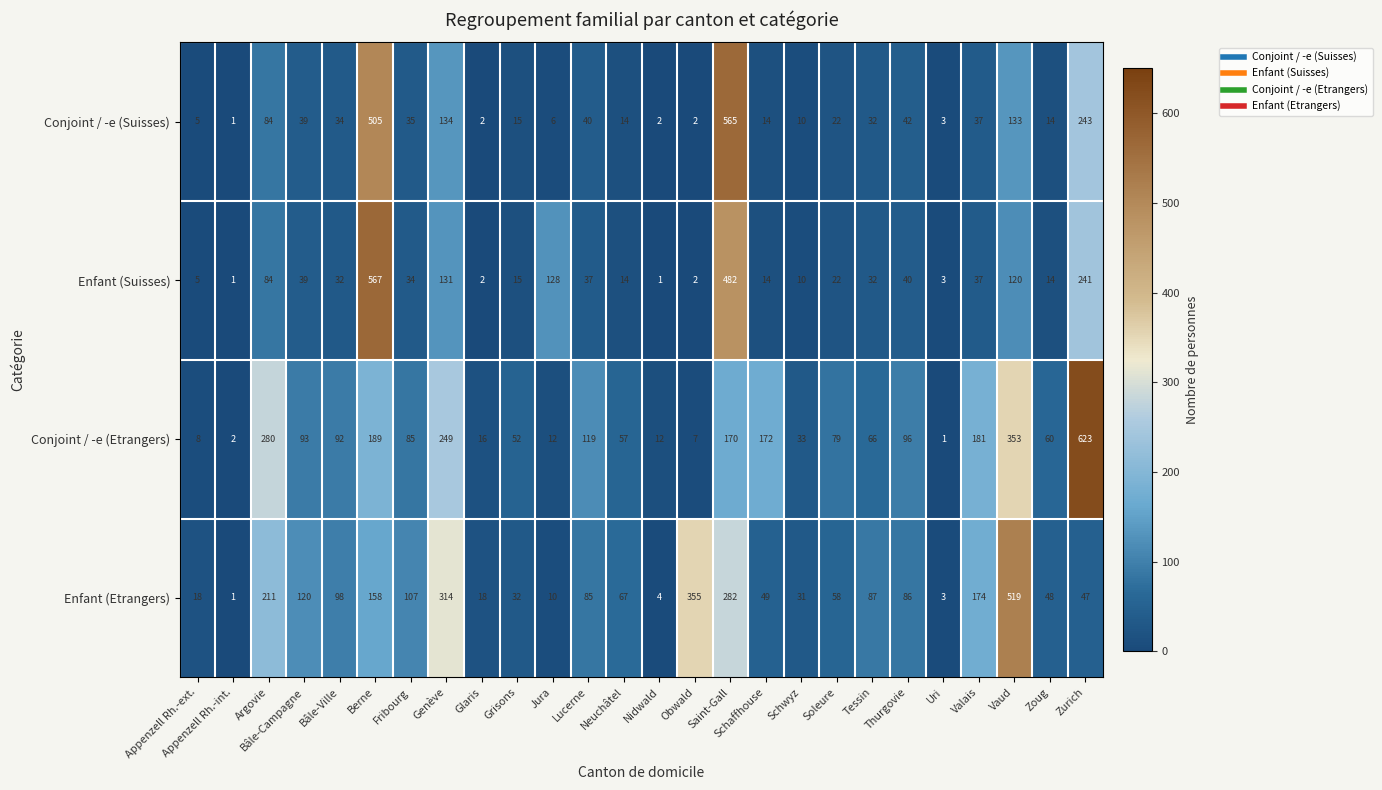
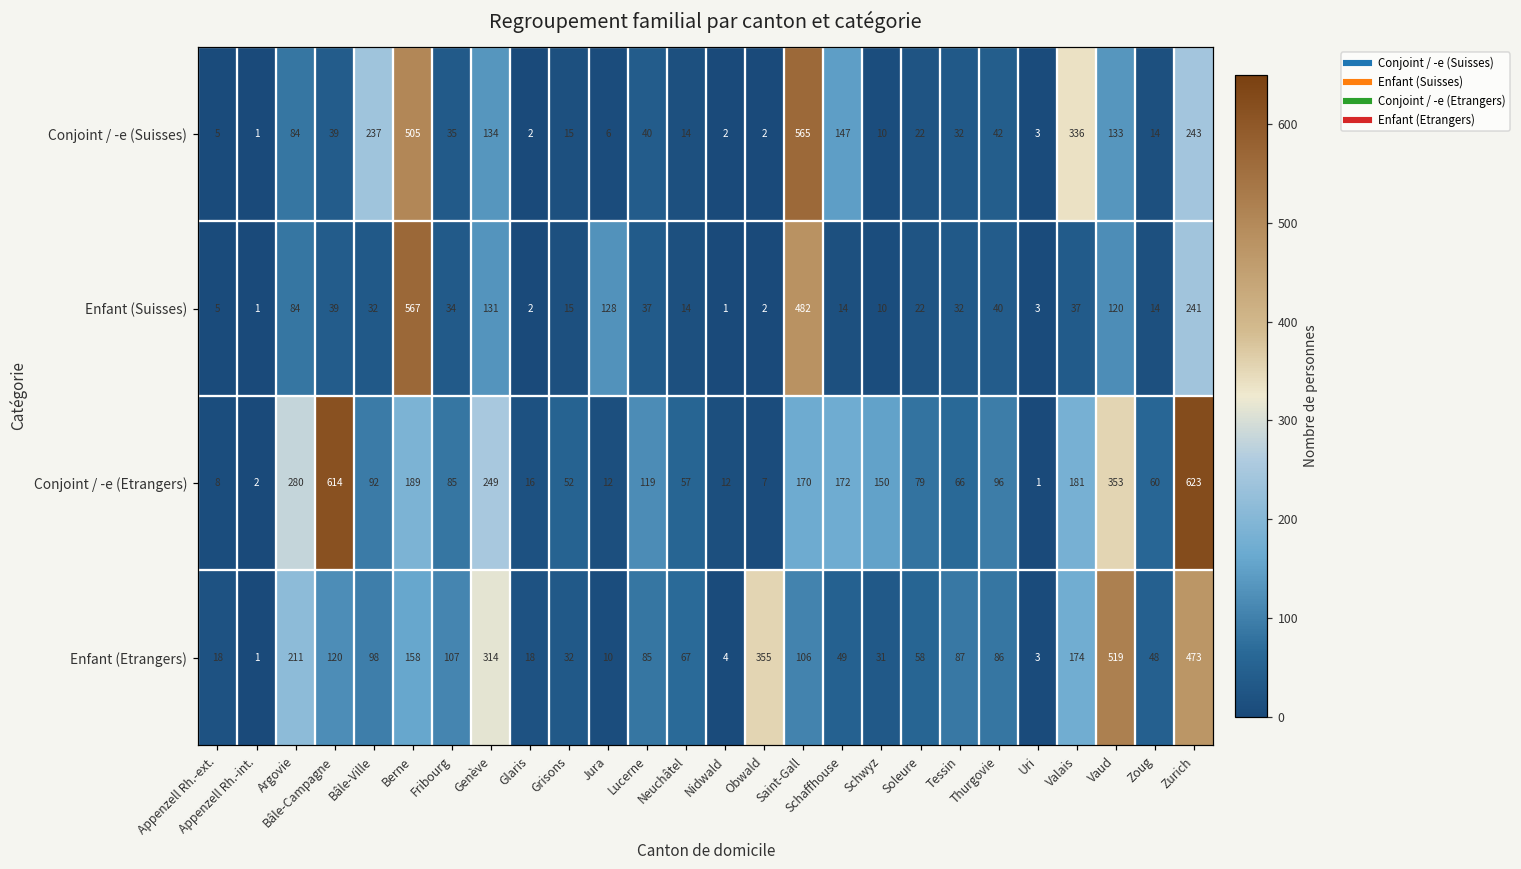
Conjoint / -e (Suisses), Bâle-Ville: 34 -> 237
Conjoint / -e (Suisses), Schaffhouse: 14 -> 147
Conjoint / -e (Suisses), Valais: 37 -> 336
Conjoint / -e (Etrangers), Bâle-Campagne: 93 -> 614
Conjoint / -e (Etrangers), Schwyz: 33 -> 150
Enfant (Etrangers), Saint-Gall: 282 -> 106
Enfant (Etrangers), Zurich: 47 -> 473
